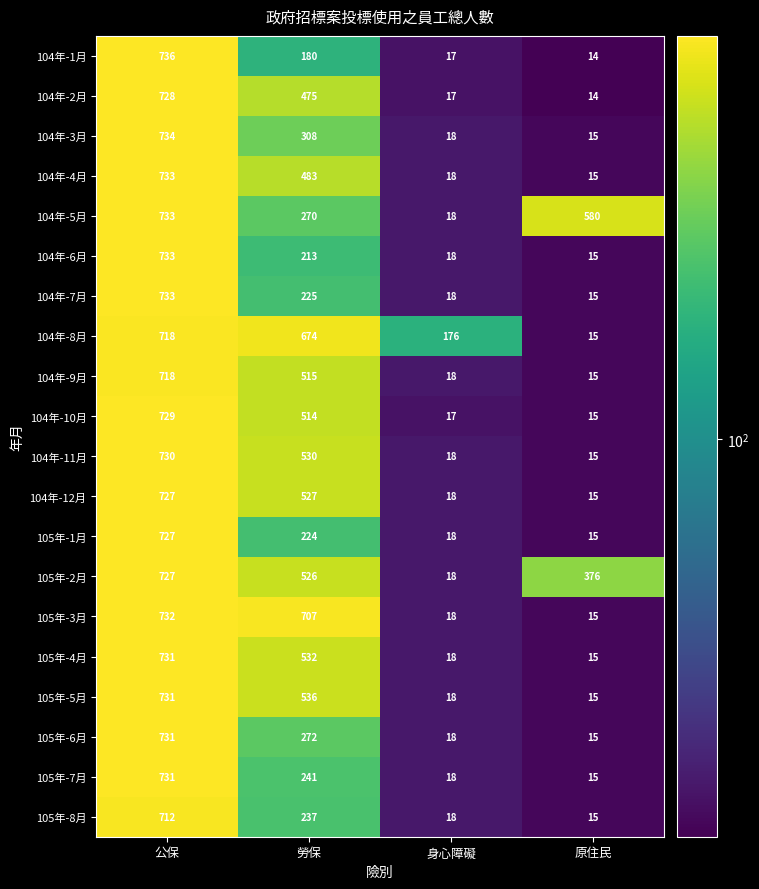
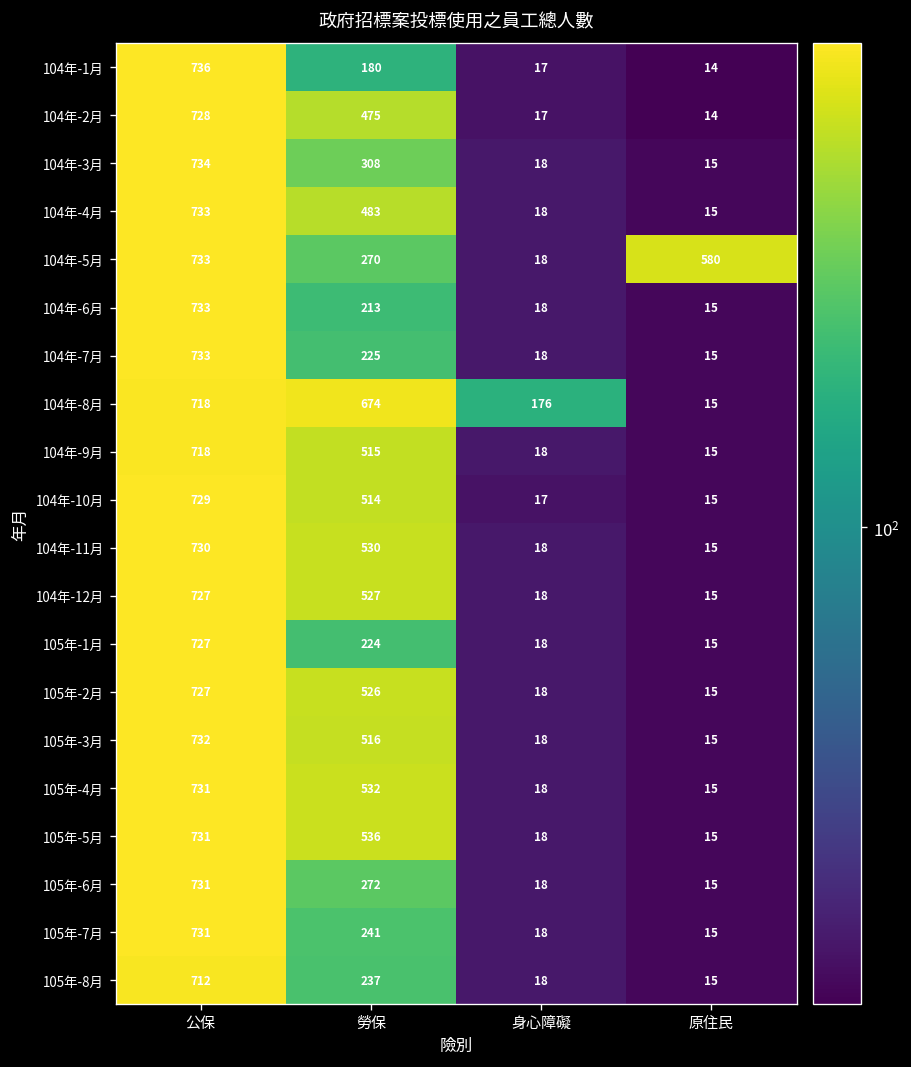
105年-2月, 原住民: 376 -> 15
105年-3月, 勞保: 707 -> 516
